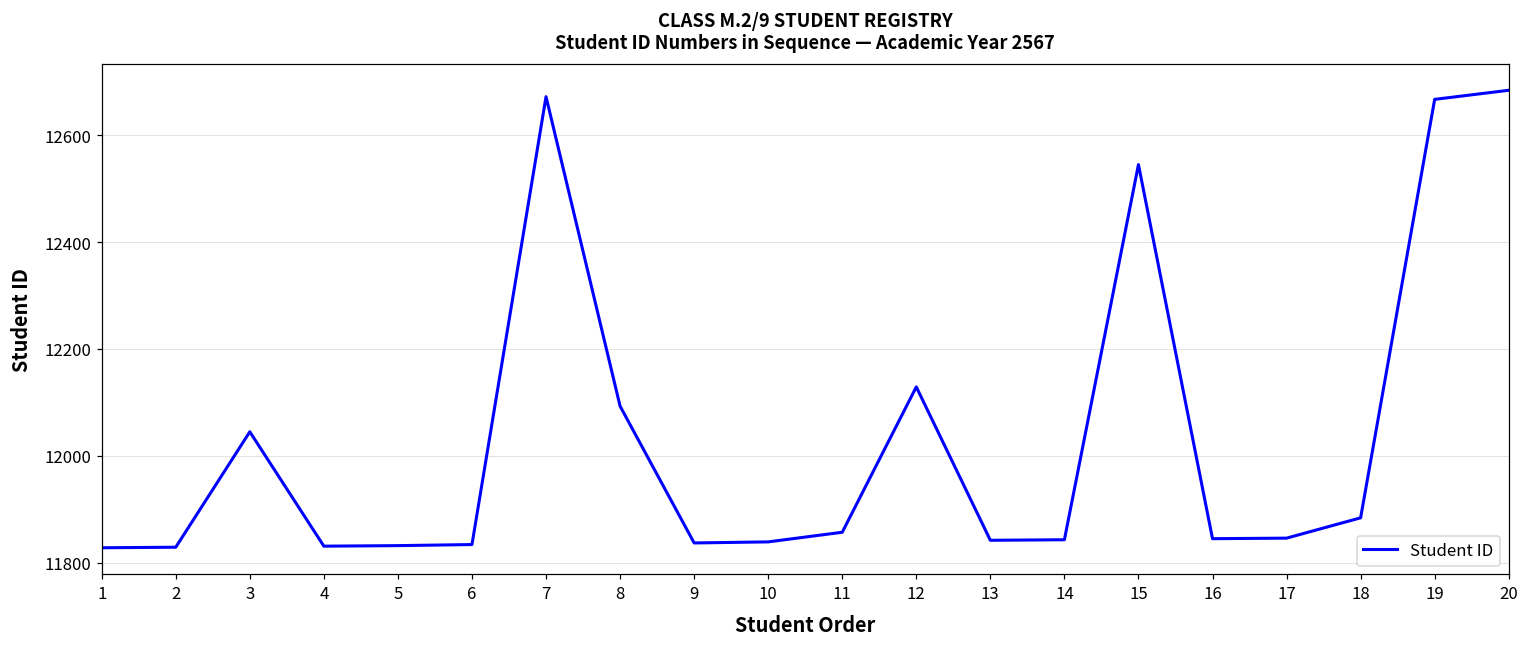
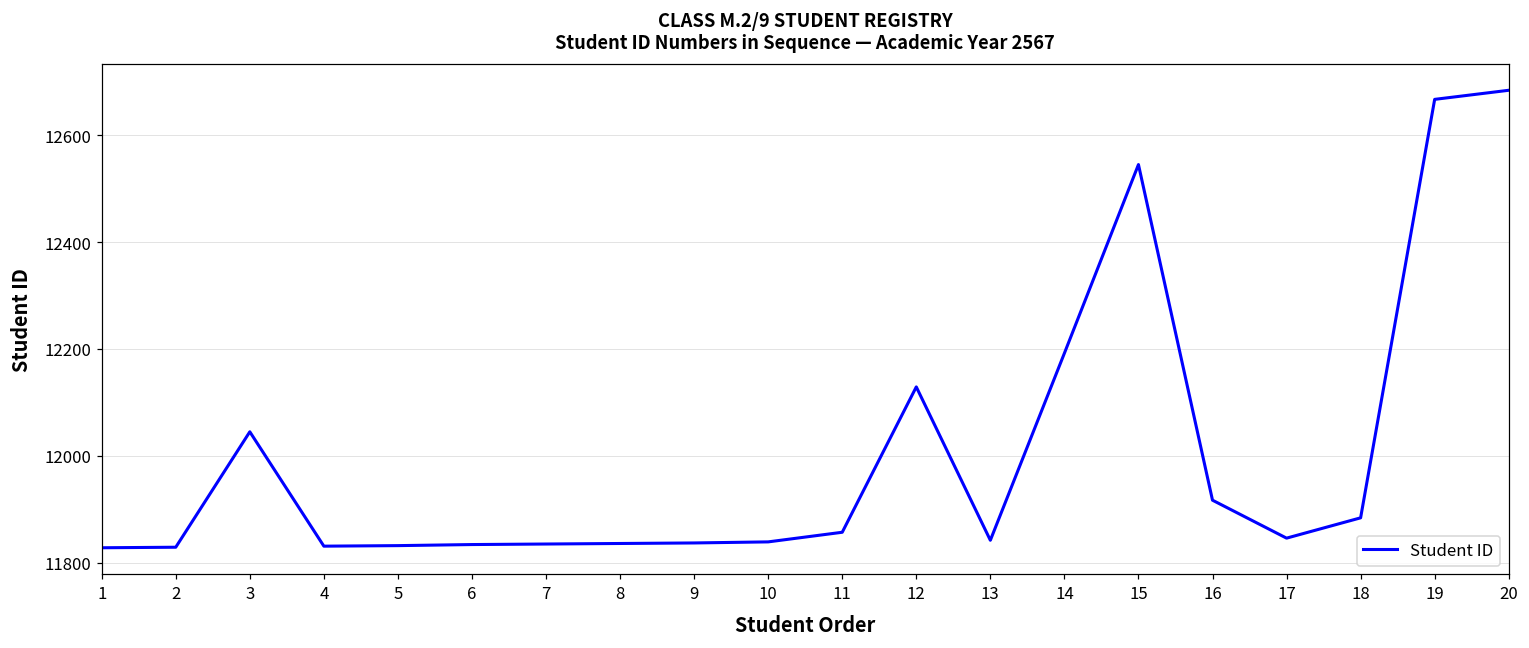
7: 12670 -> 11840
8: 12090 -> 11840
14: 11840 -> 12190
16: 11850 -> 11920
